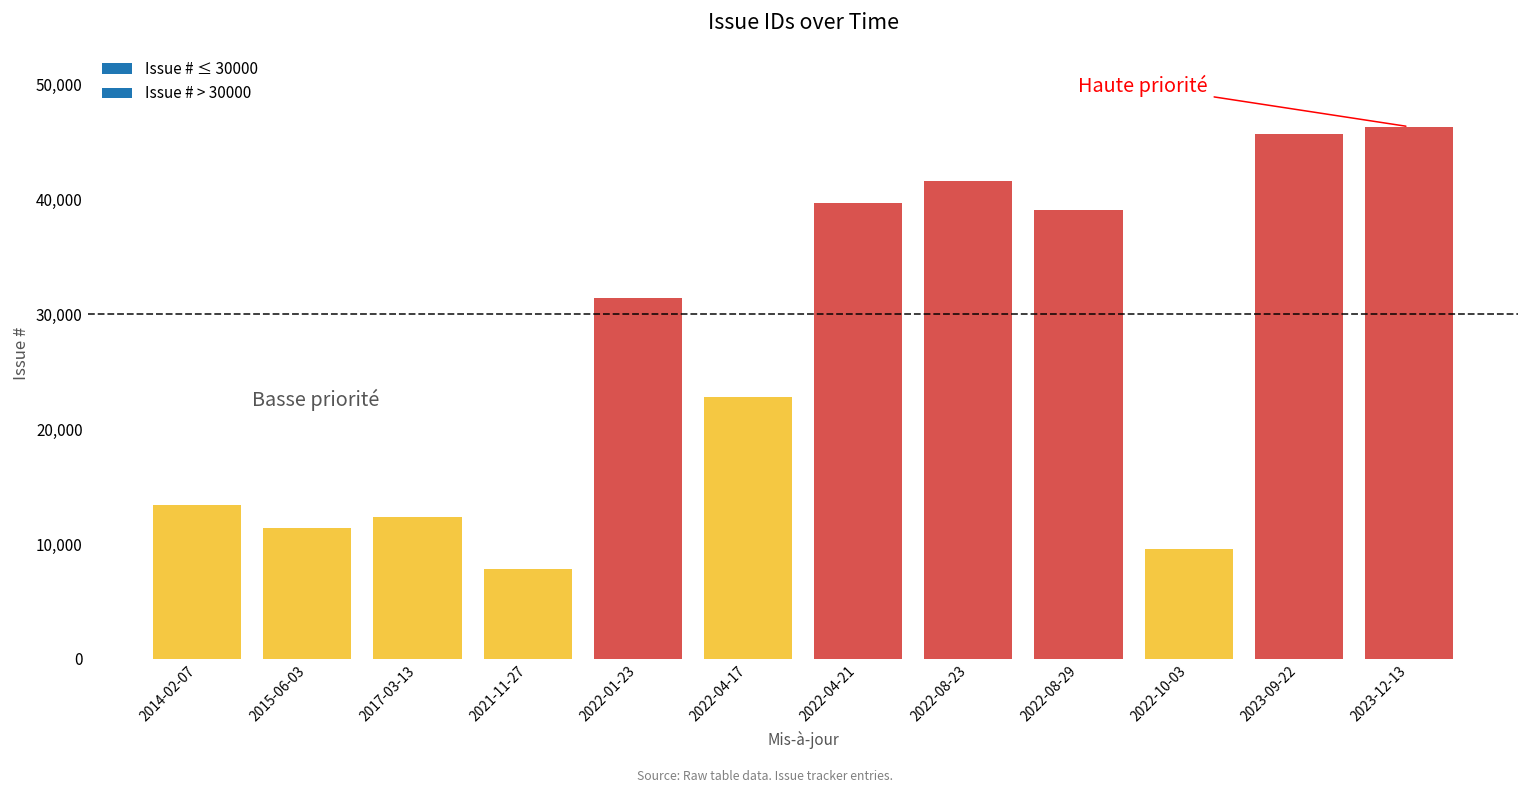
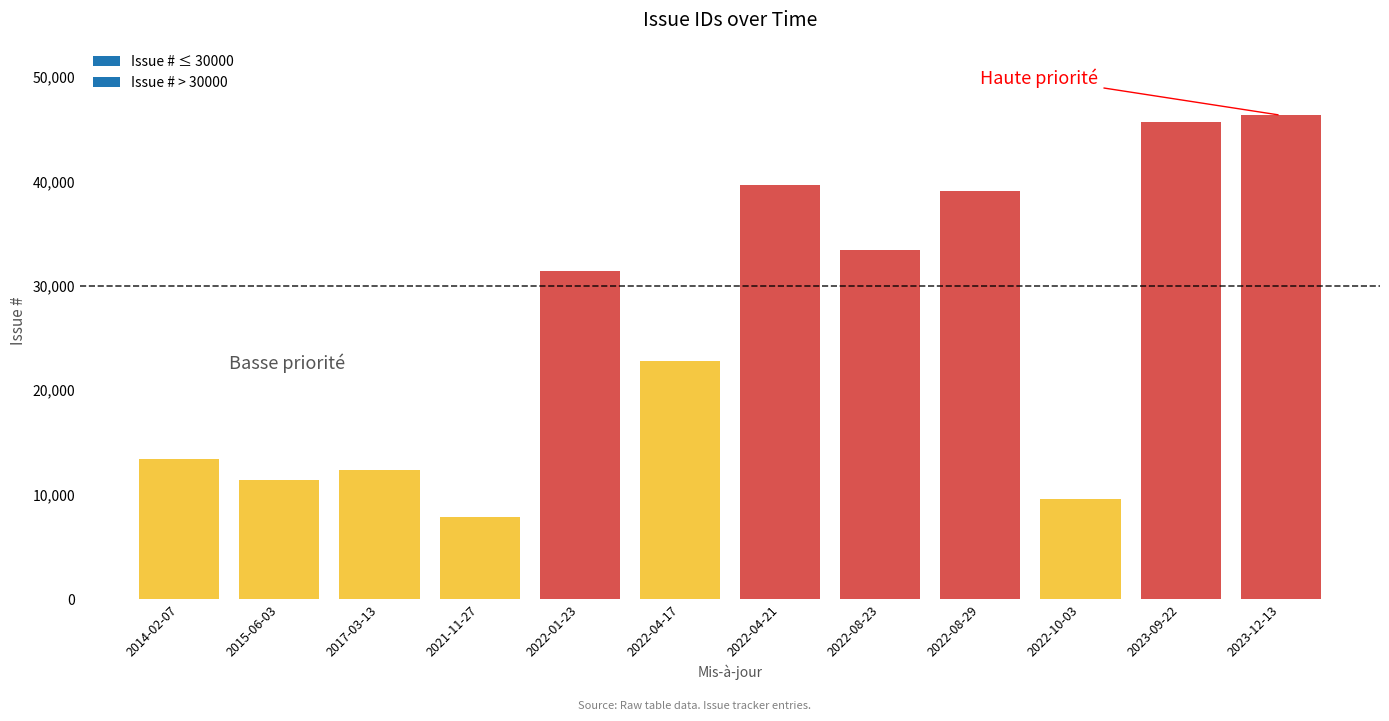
2022-08-23: 41,700 -> 33,500
